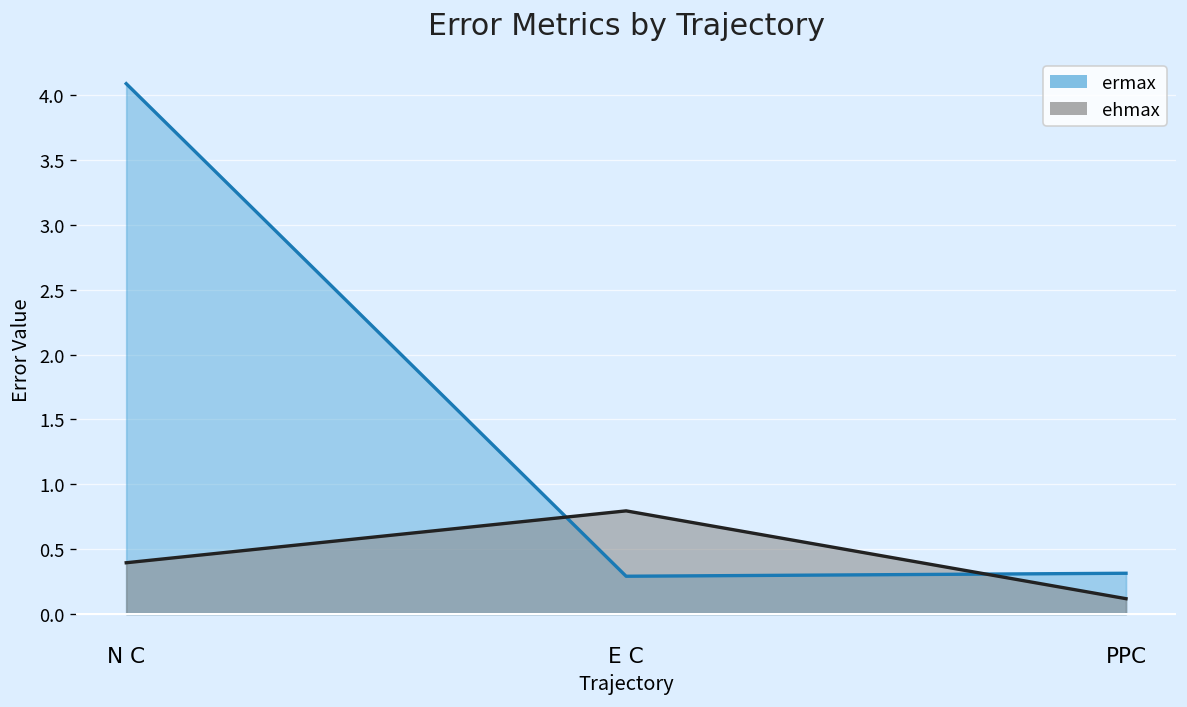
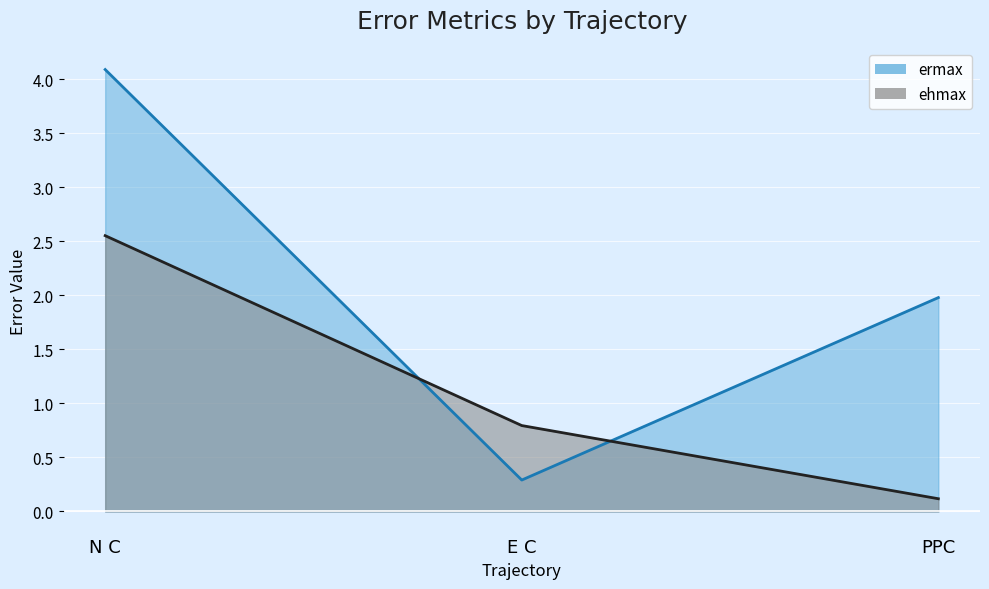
ehmax, N C: 0.40 -> 2.55
ermax, PPC: 0.31 -> 1.98
